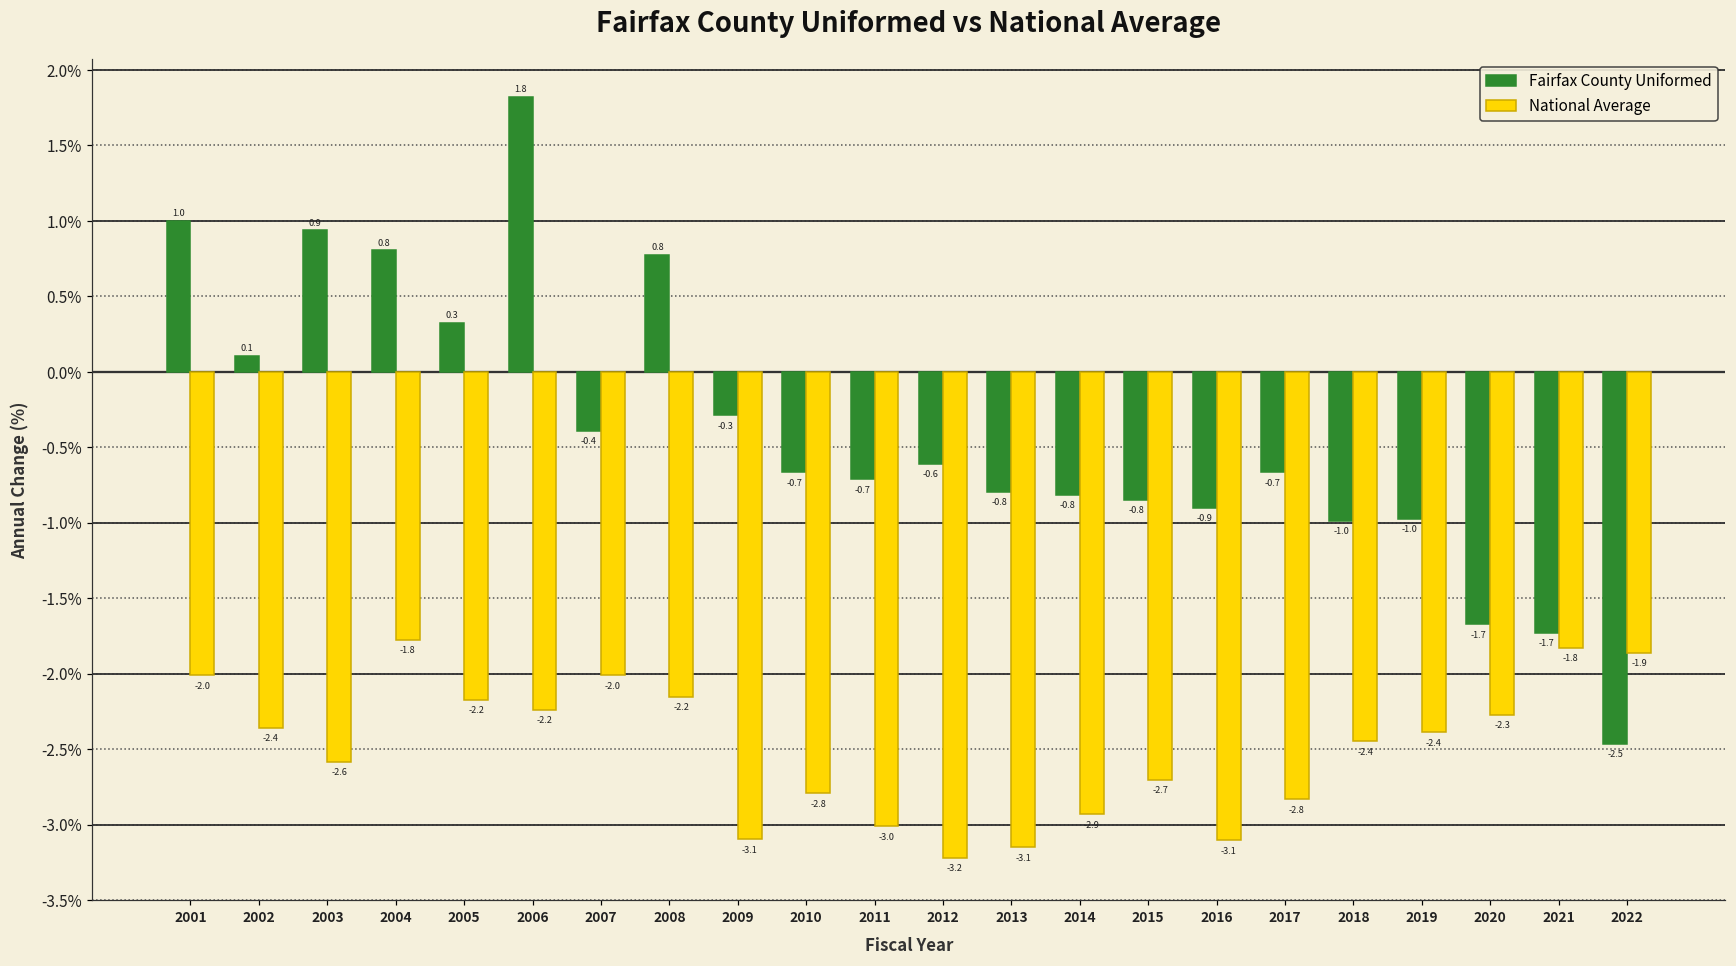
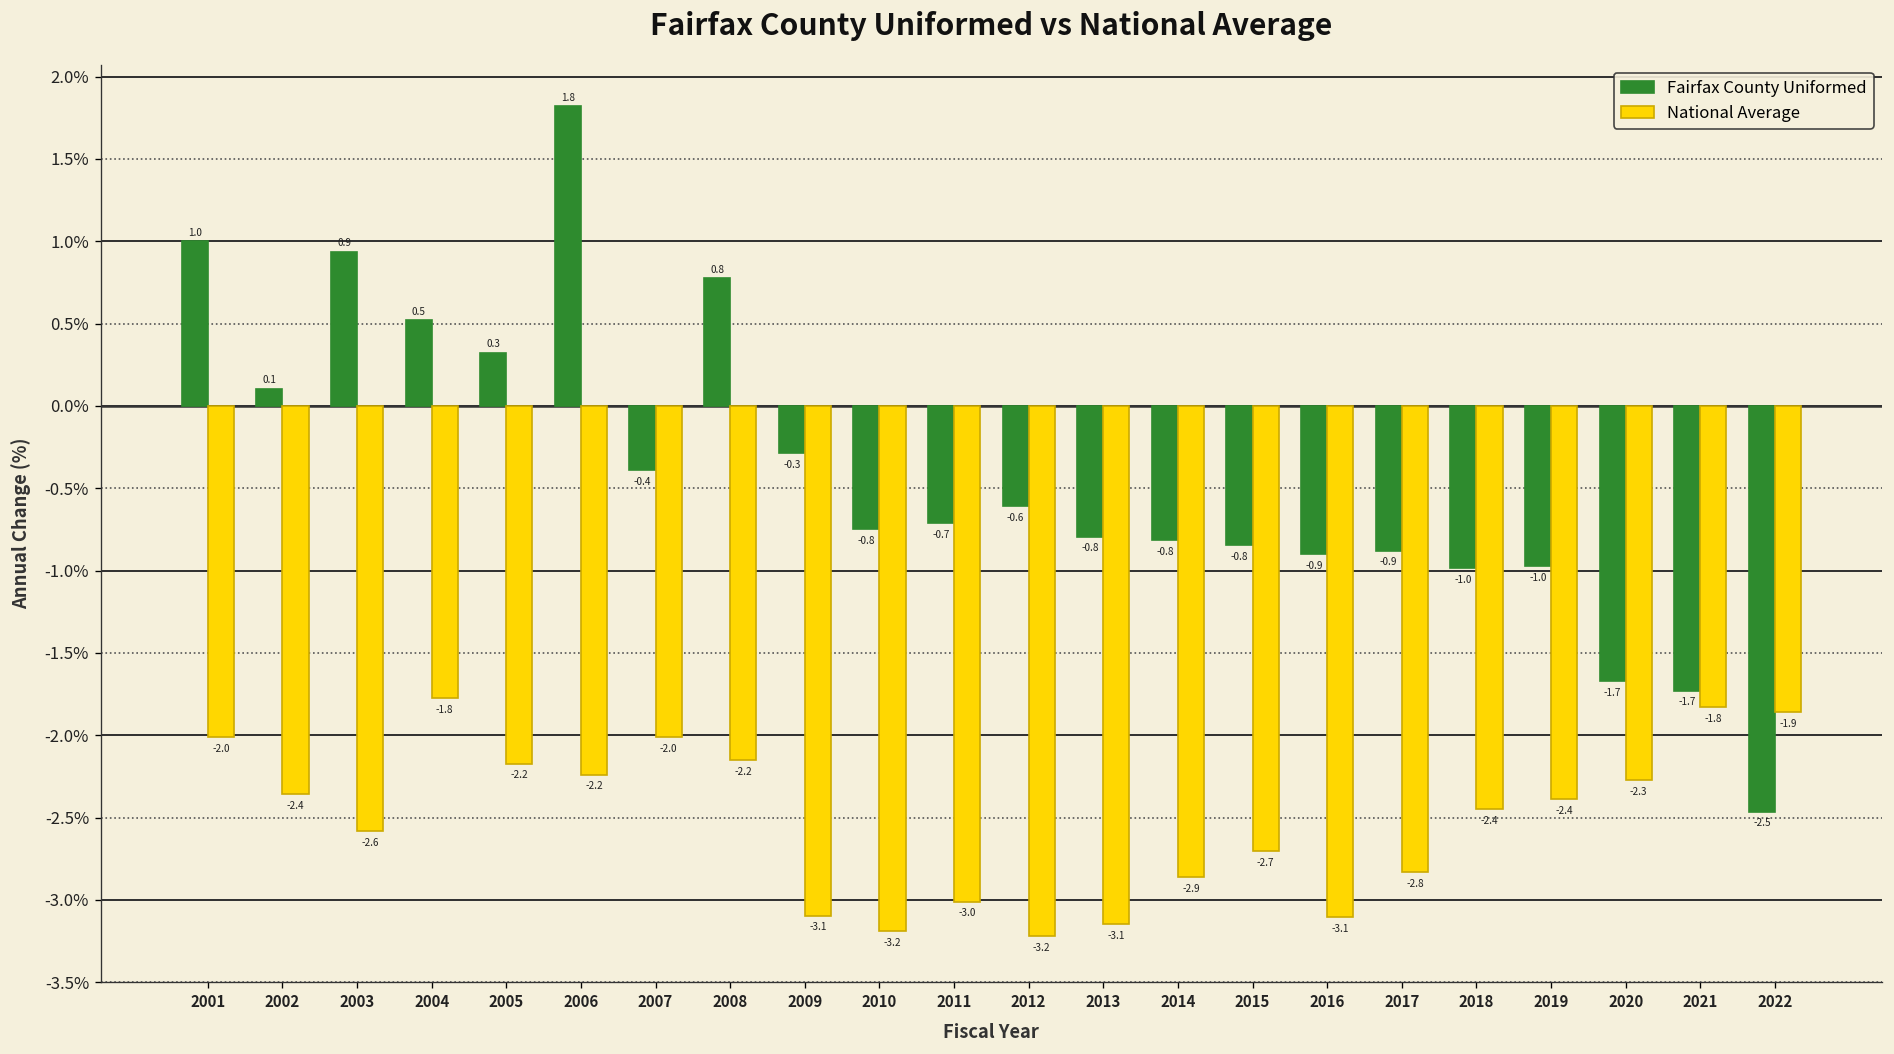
Fairfax County Uniformed, 2004: 0.8 -> 0.5
Fairfax County Uniformed, 2010: -0.7 -> -0.8
National Average, 2010: -2.8 -> -3.2
National Average, 2014: -2.93% -> -2.86%
Fairfax County Uniformed, 2017: -0.7 -> -0.9
